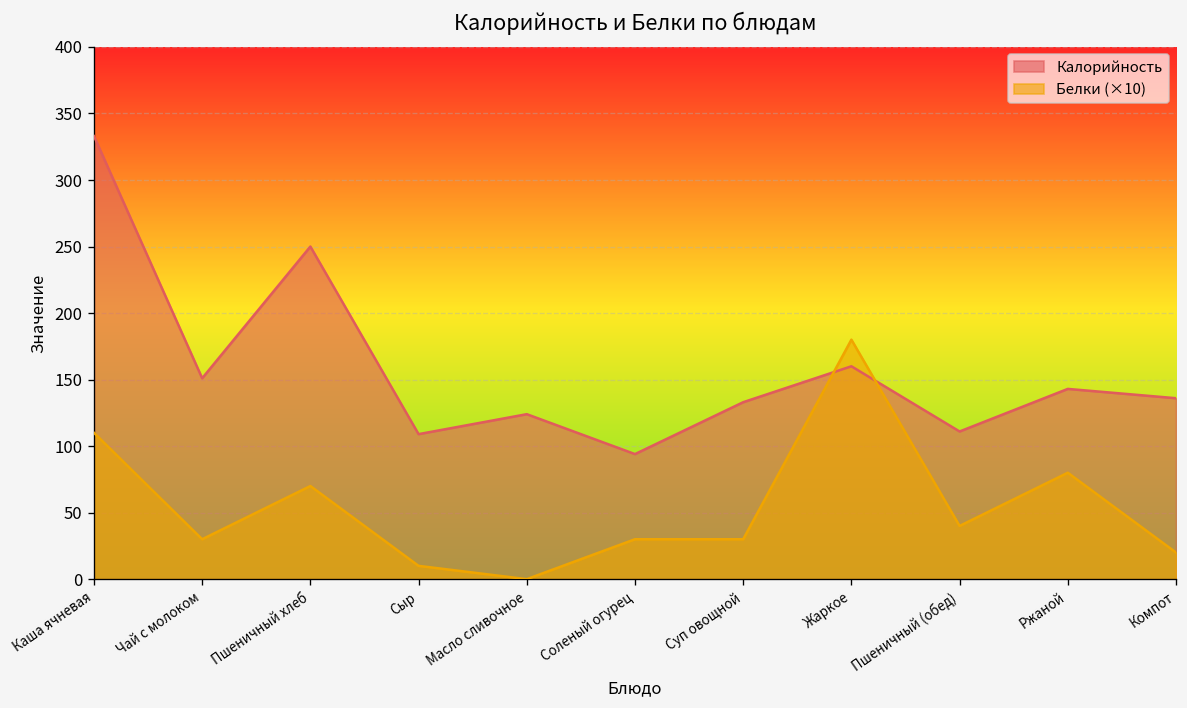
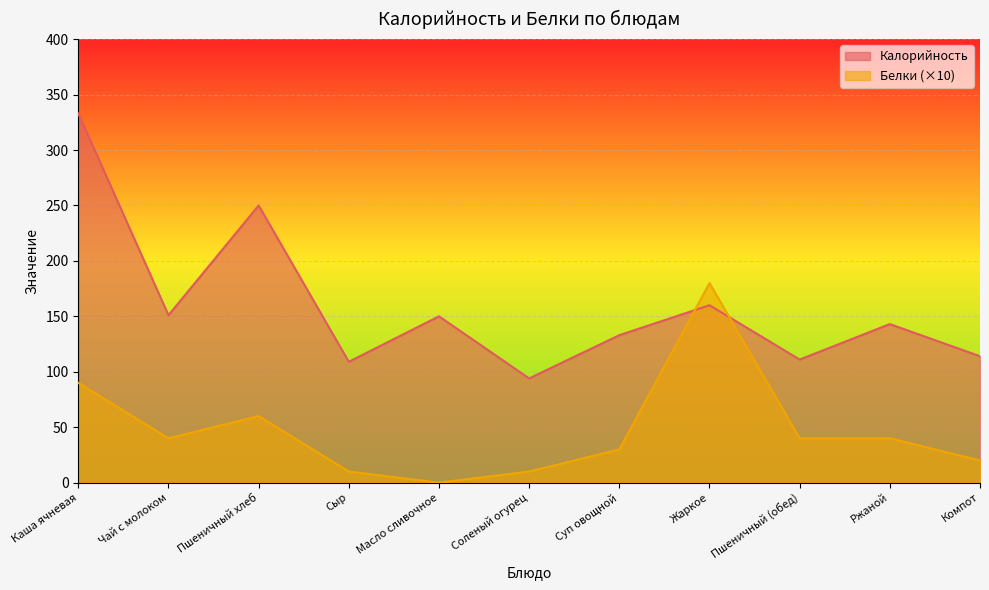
Белки (×10), Каша ячневая: 110 -> 90
Белки (×10), Чай с молоком: 30 -> 40
Белки (×10), Пшеничный хлеб: 70 -> 60
Калорийность, Масло сливочное: 124 -> 150
Белки (×10), Соленый огурец: 30 -> 10
Белки (×10), Ржаной: 80 -> 40
Калорийность, Компот: 136 -> 114
